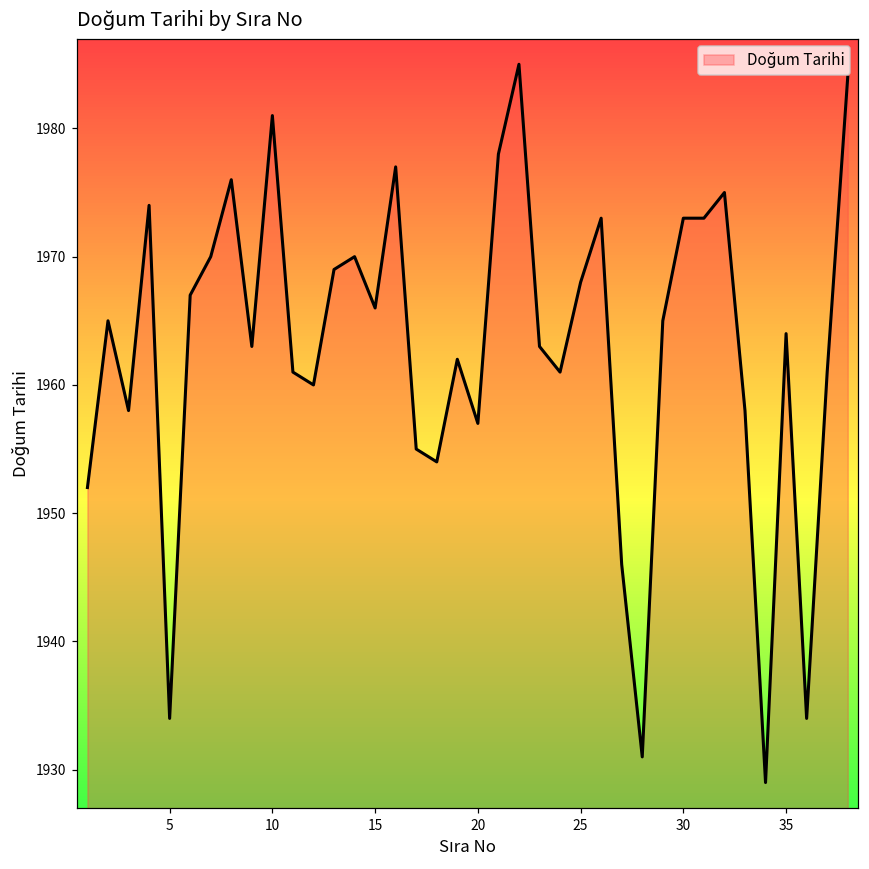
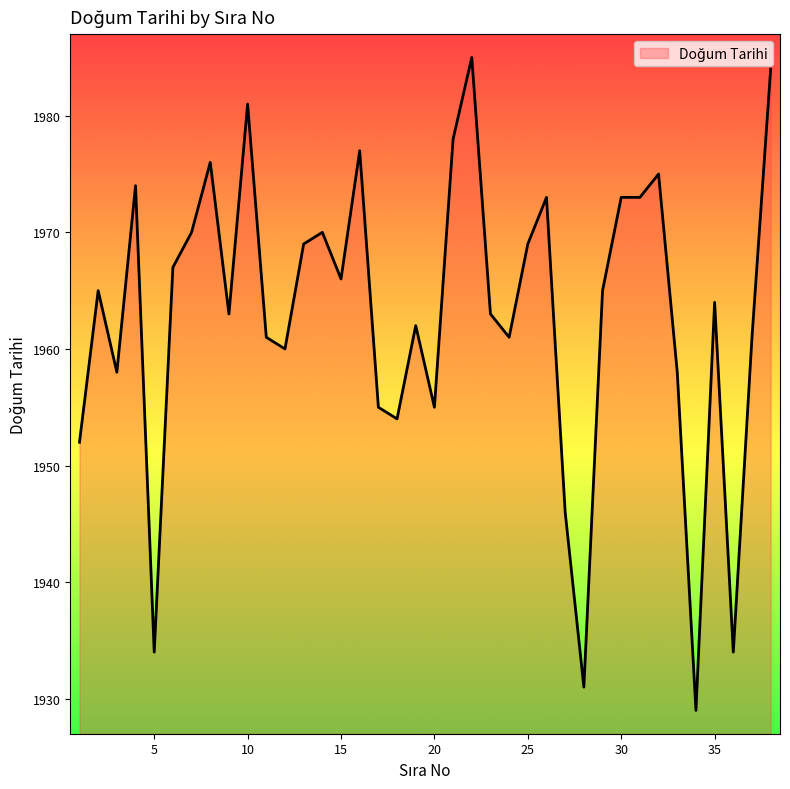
20: 1957 -> 1955
25: 1968 -> 1969
